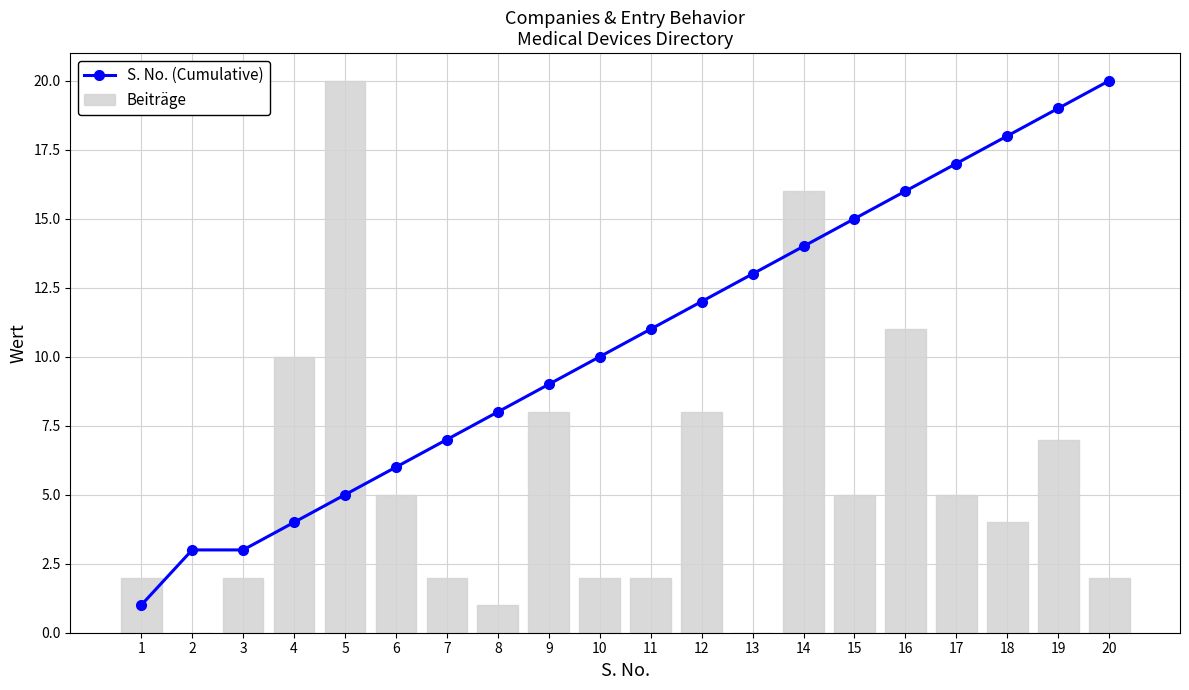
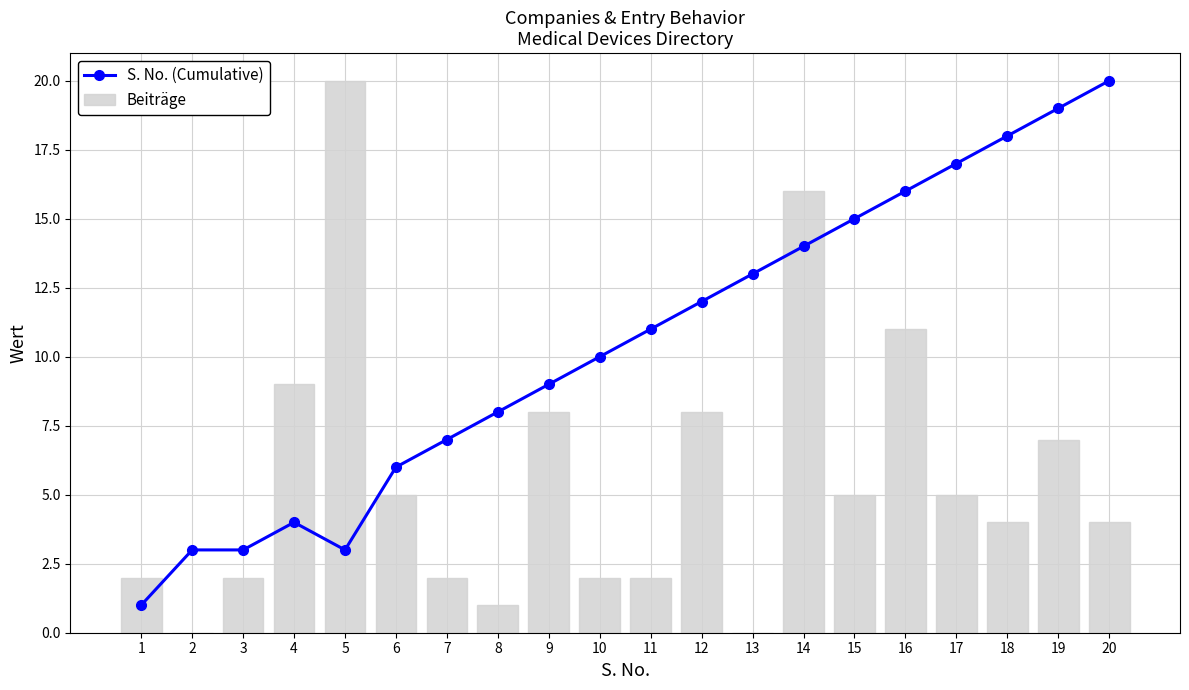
Beiträge, 4: 10 -> 9
S. No. (Cumulative), 5: 5 -> 3
Beiträge, 20: 2 -> 4
